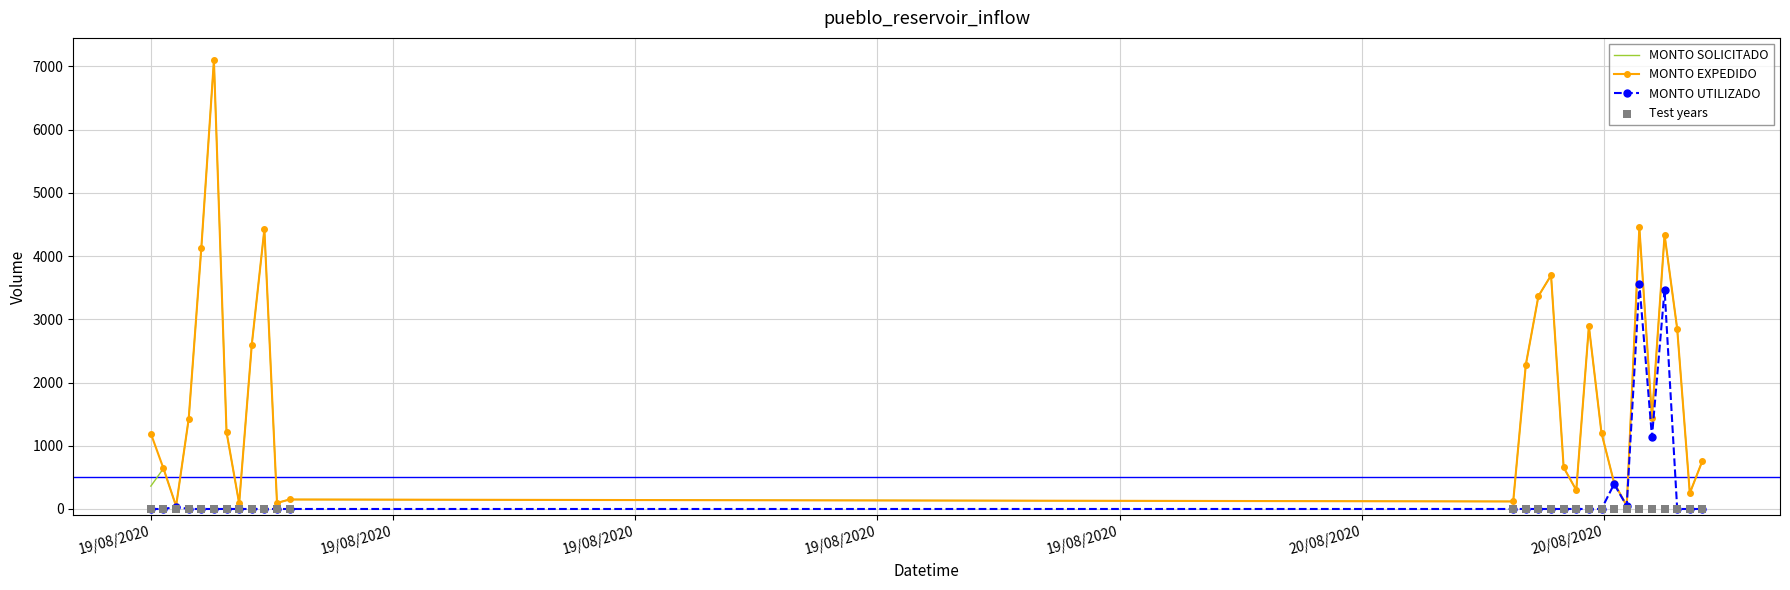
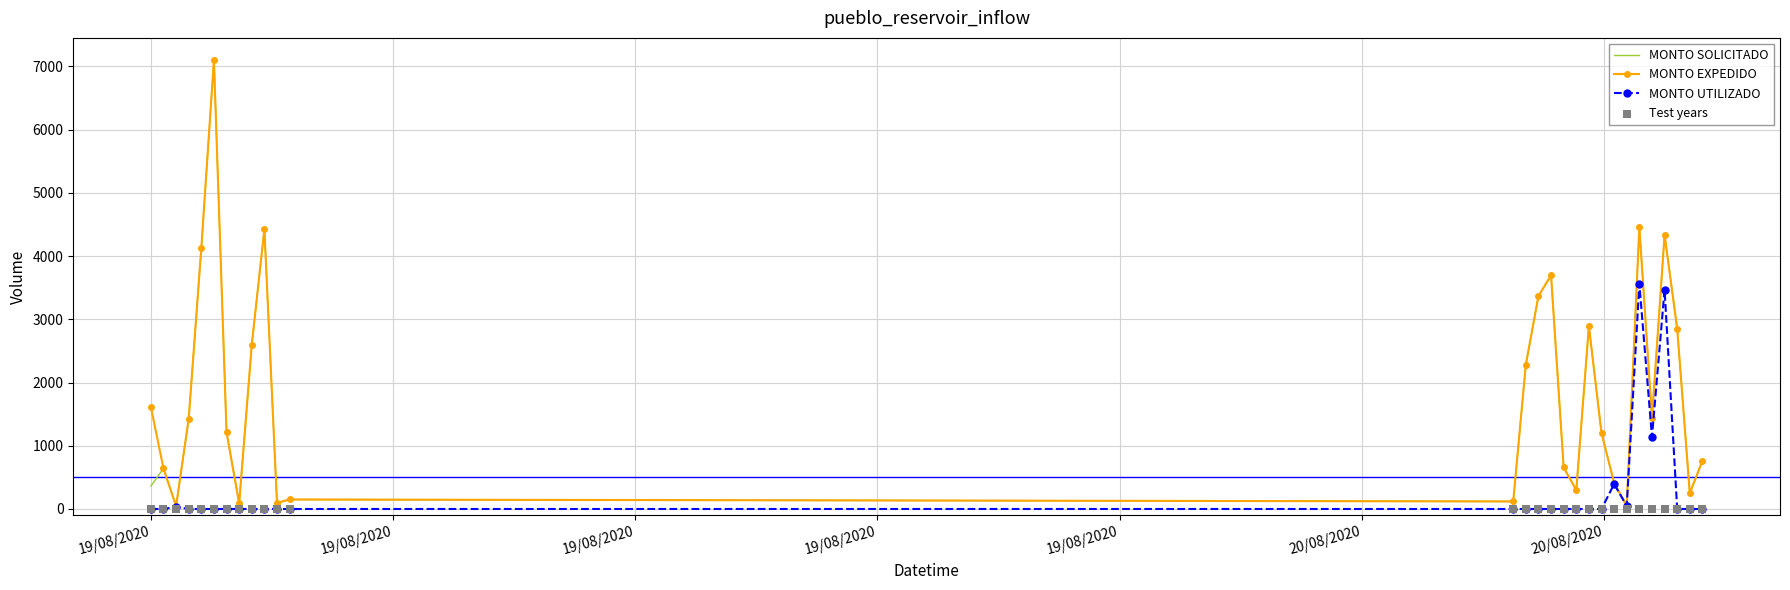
MONTO EXPEDIDO, 19/08/2020: 1200 -> 1600
